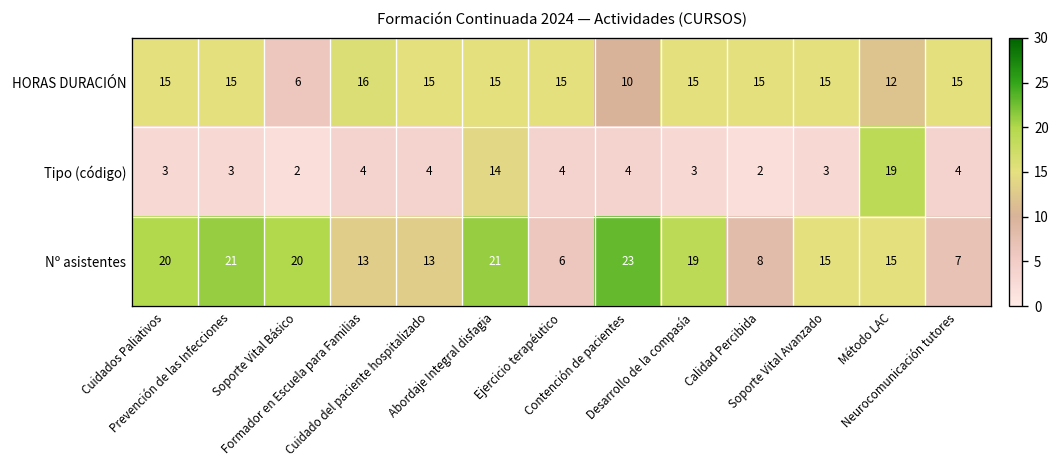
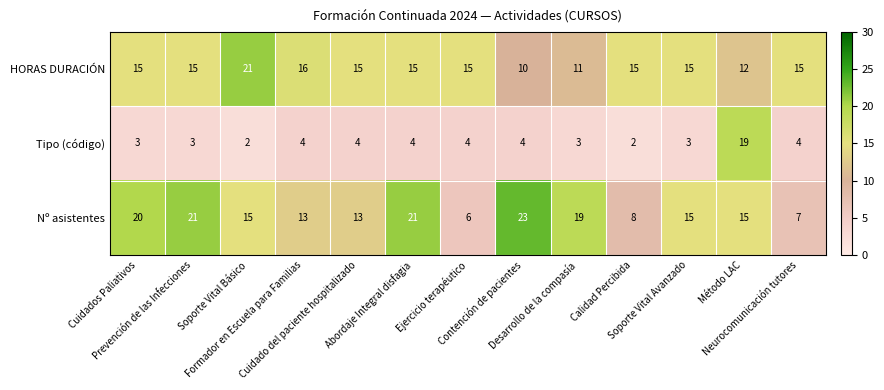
HORAS DURACIÓN, Soporte Vital Básico: 6 -> 21
HORAS DURACIÓN, Desarrollo de la compasía: 15 -> 11
Tipo (código), Abordaje Integral disfagia: 14 -> 4
Nº asistentes, Soporte Vital Básico: 20 -> 15
